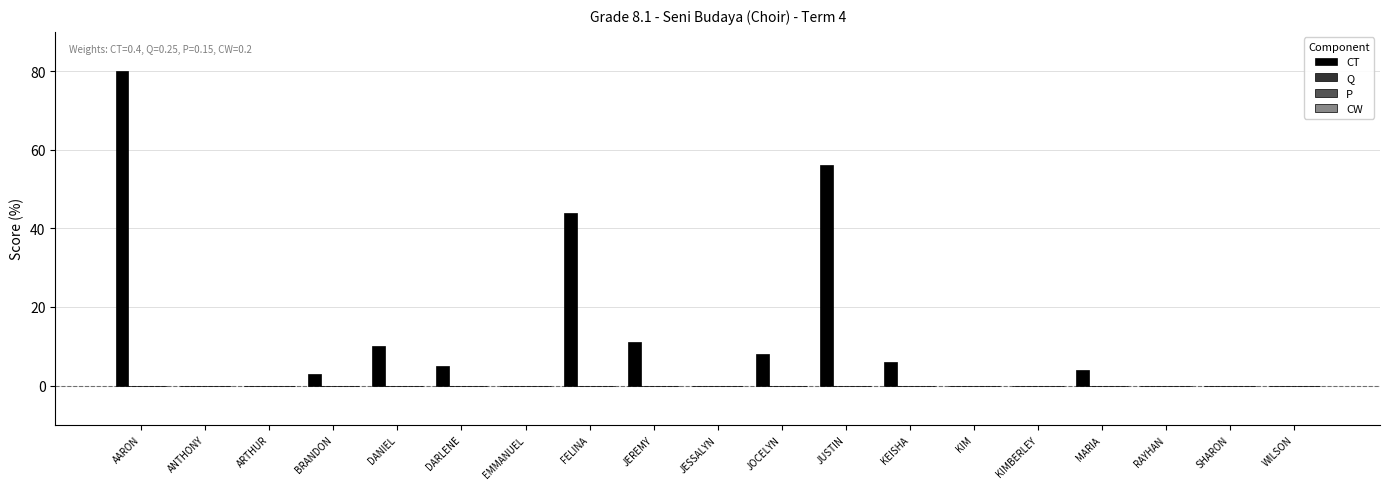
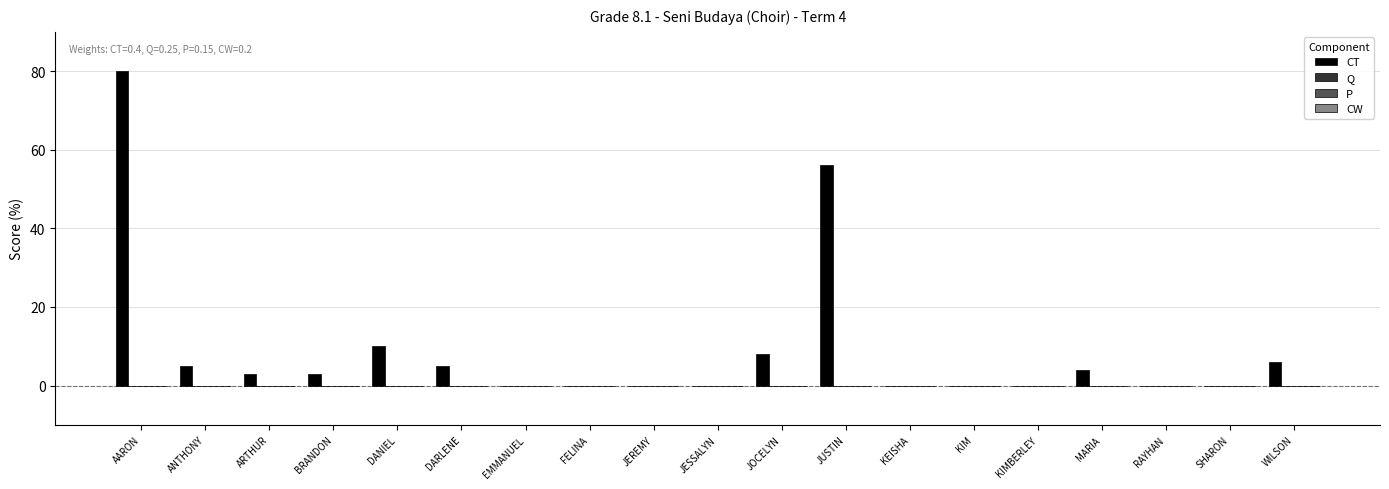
CT, ANTHONY: 0 -> 5
CT, ARTHUR: 0 -> 3
CT, FELINA: 44 -> 0
CT, JEREMY: 11 -> 0
CT, KEISHA: 6 -> 0
CT, WILSON: 0 -> 6
